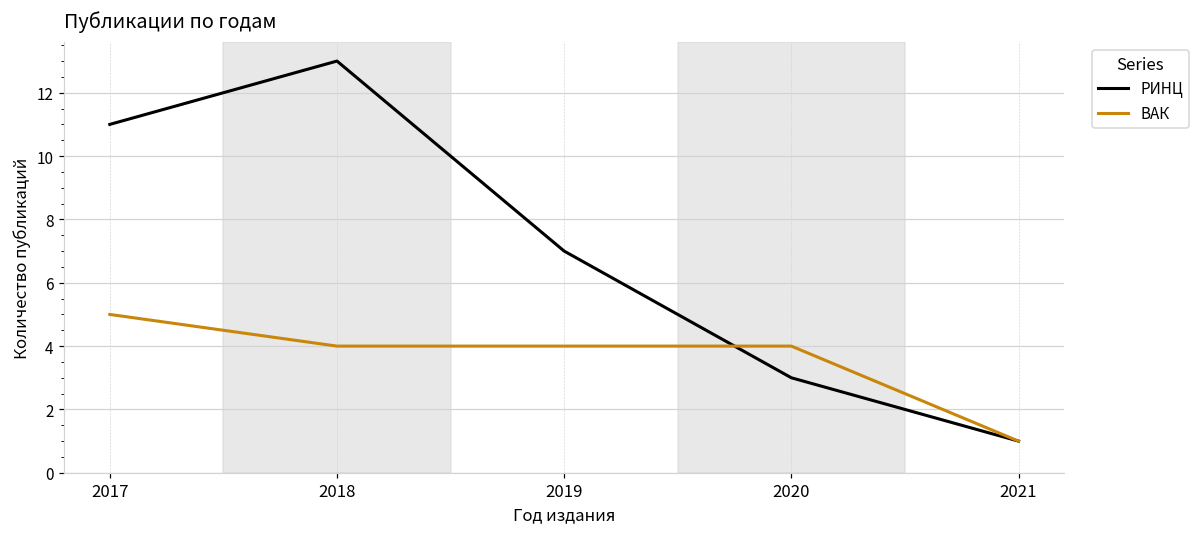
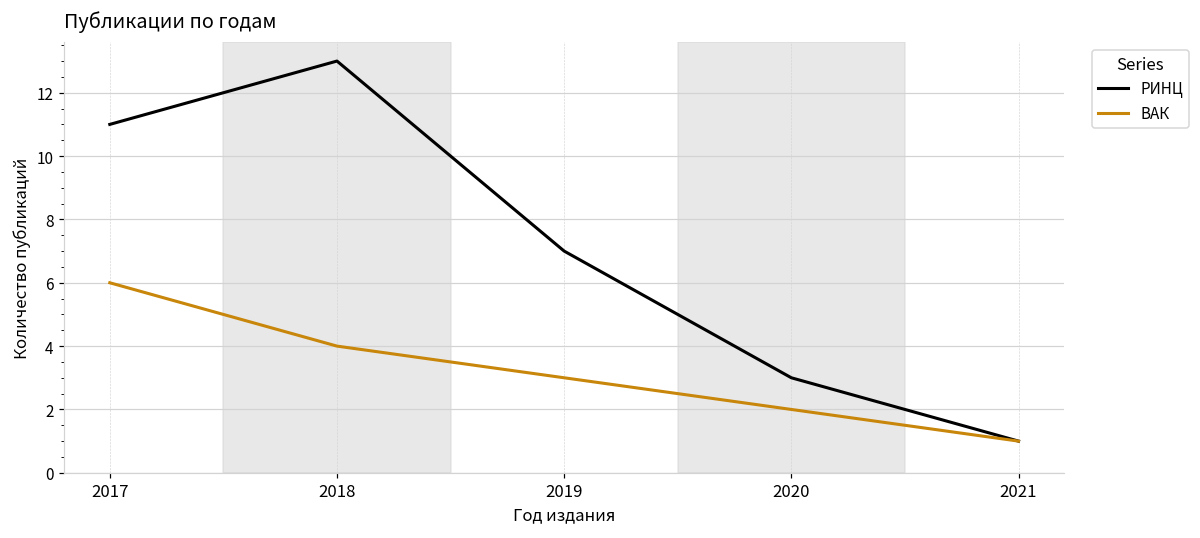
ВАК, 2017: 5 -> 6
ВАК, 2019: 4 -> 3
ВАК, 2020: 4 -> 2
